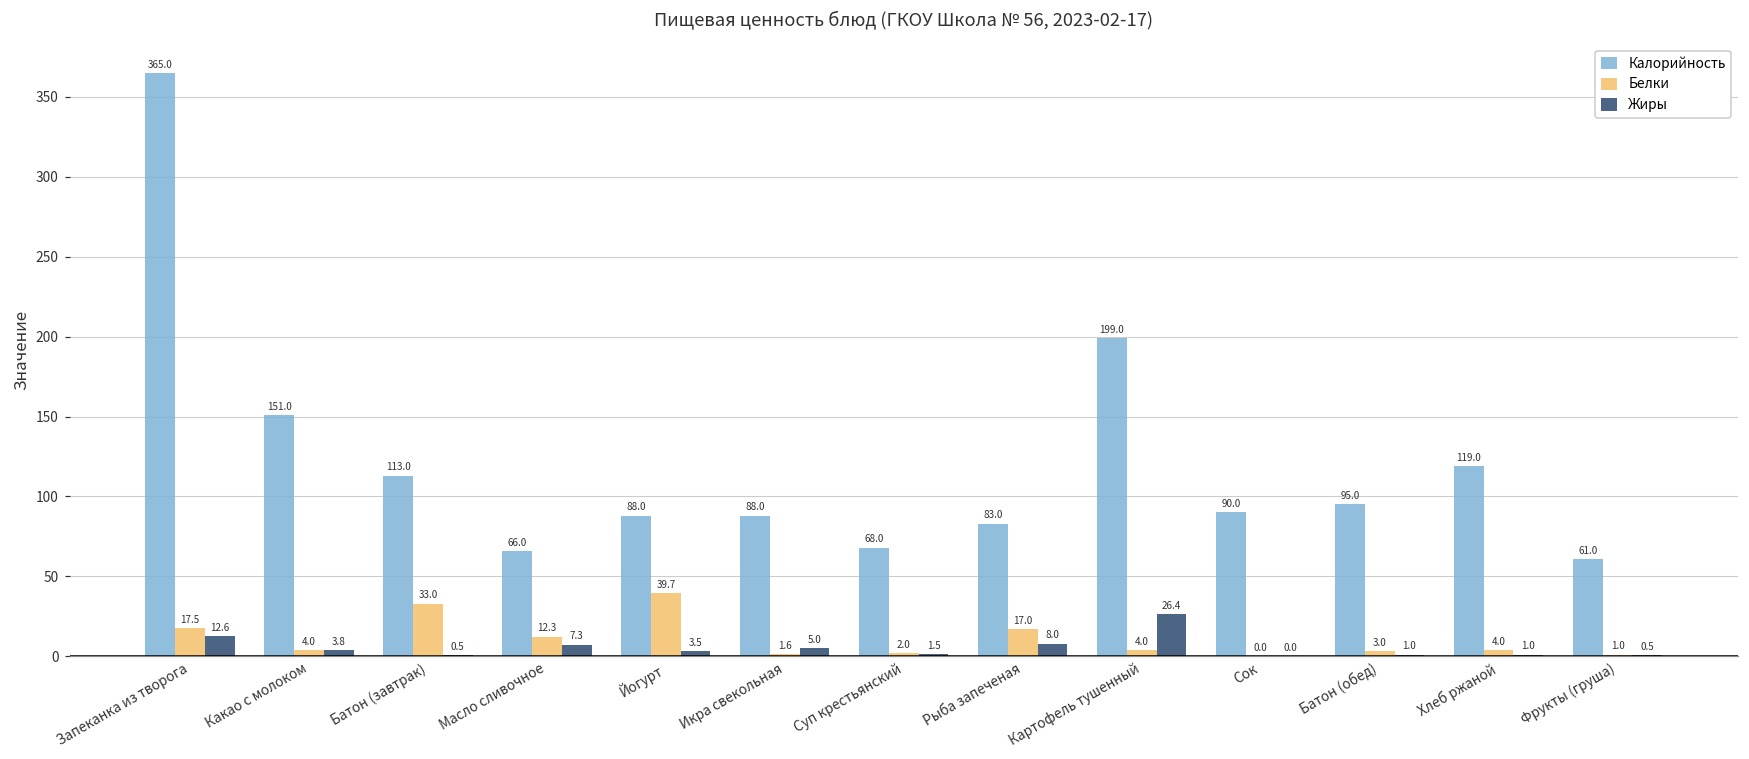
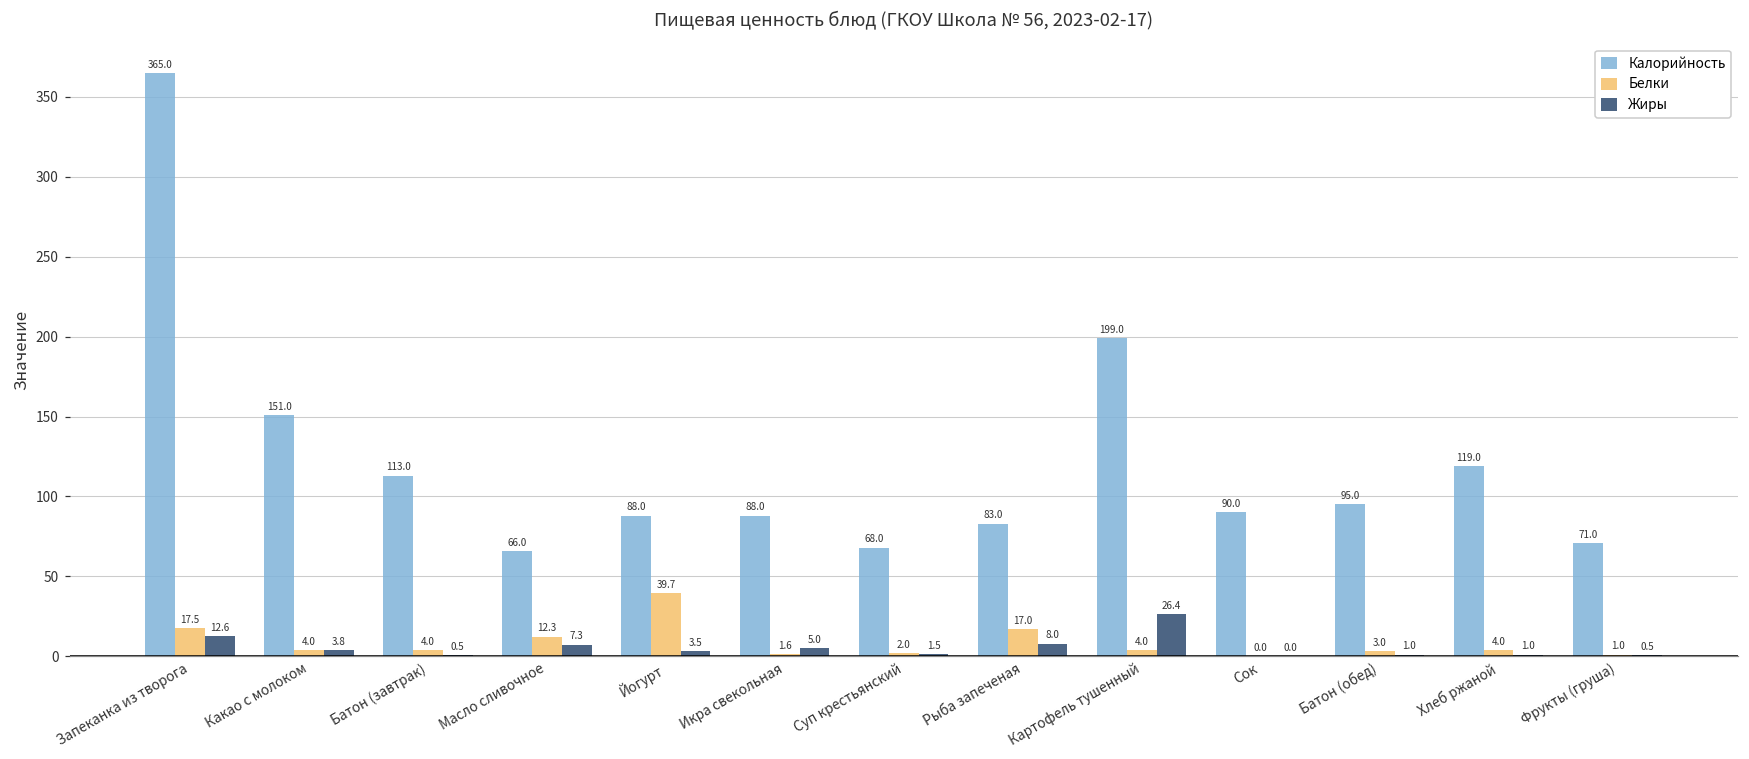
Белки, Батон (завтрак): 33.0 -> 4.0
Калорийность, Фрукты (груша): 61.0 -> 71.0
